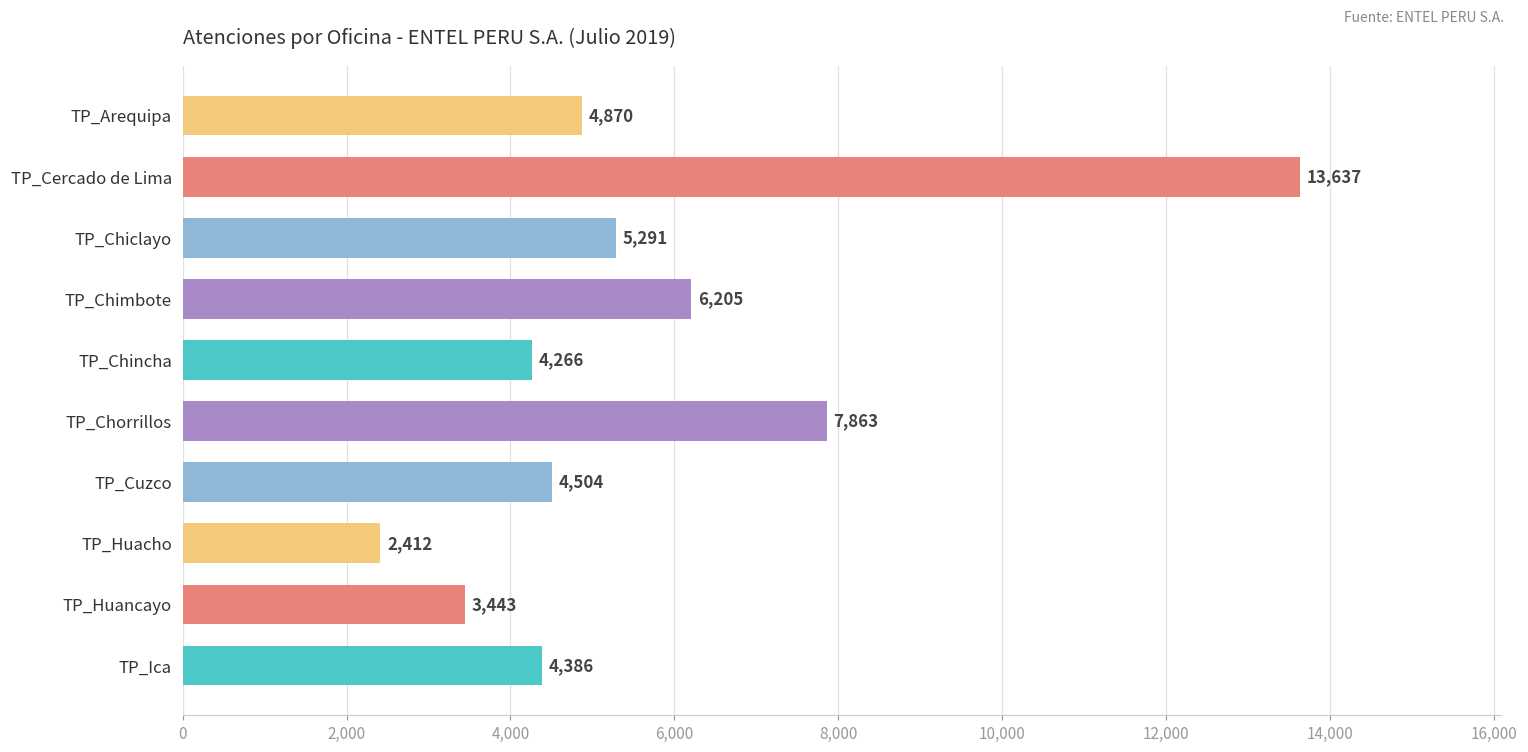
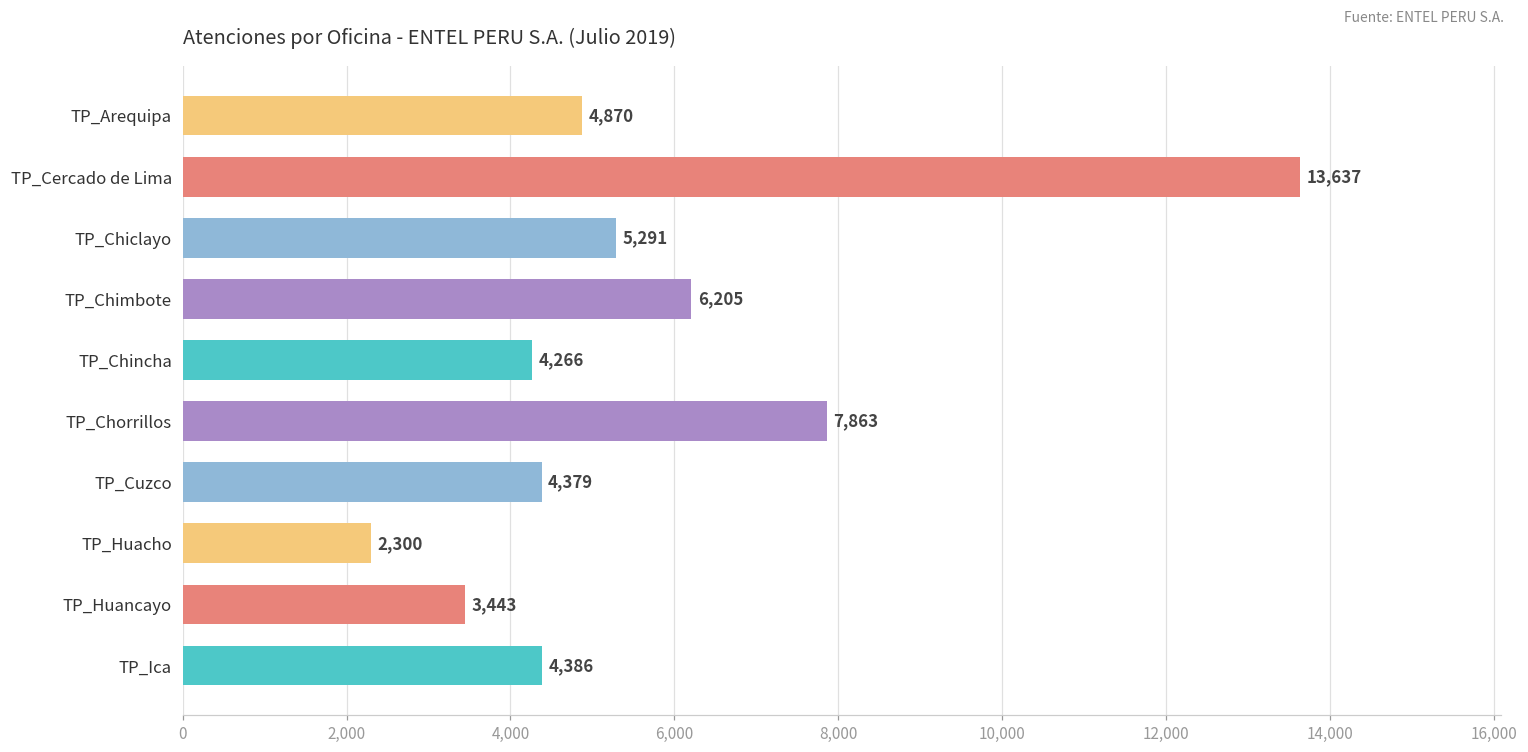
TP_Cuzco: 4,504 -> 4,379
TP_Huacho: 2,412 -> 2,300
